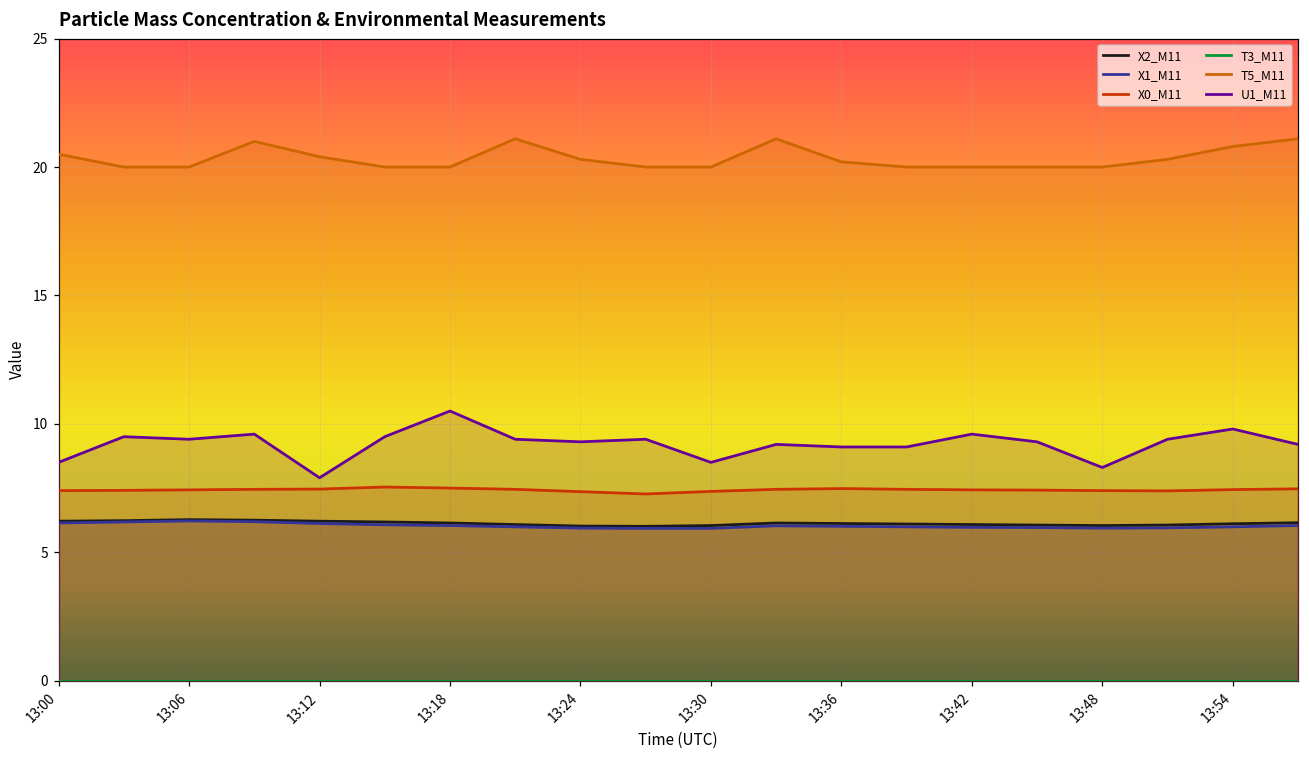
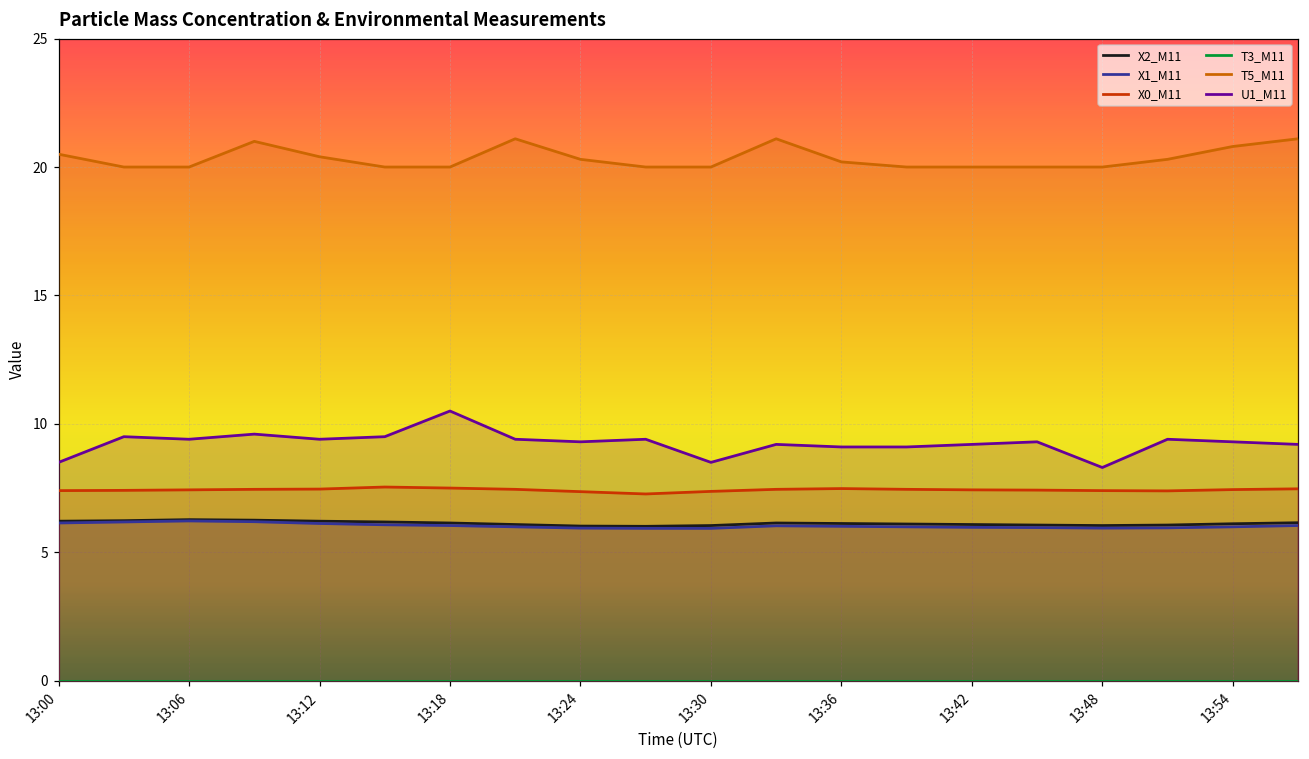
U1_M11, 13:12: 7.9 -> 9.4
U1_M11, 13:42: 9.6 -> 9.2
U1_M11, 13:54: 9.8 -> 9.3
